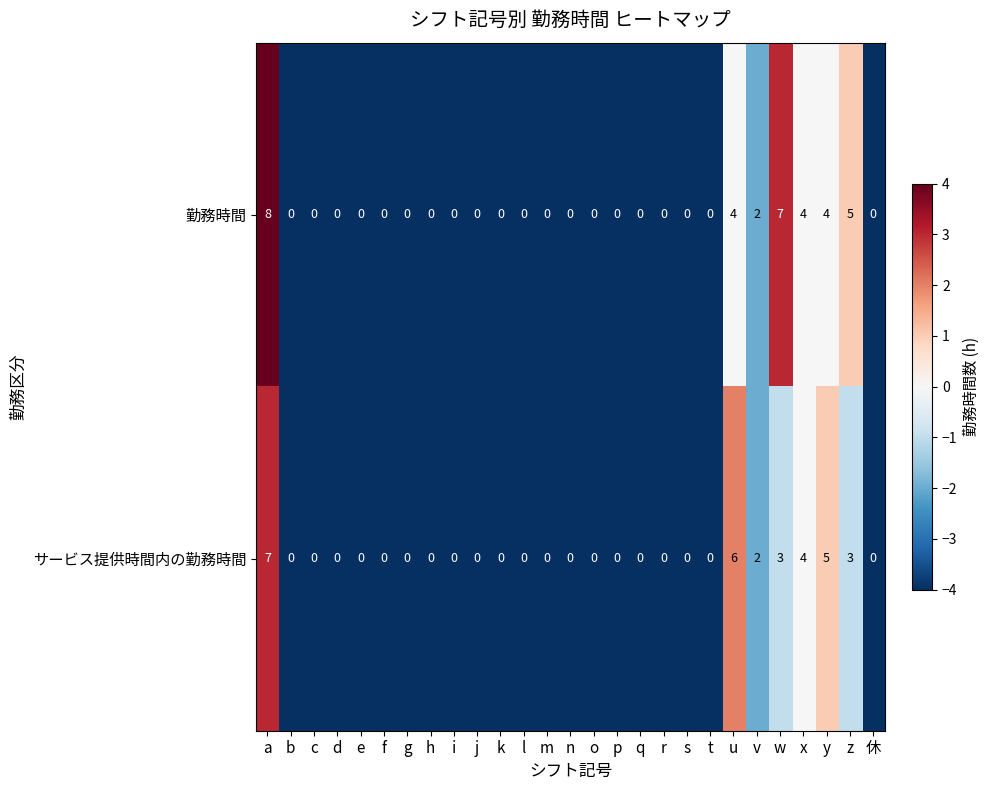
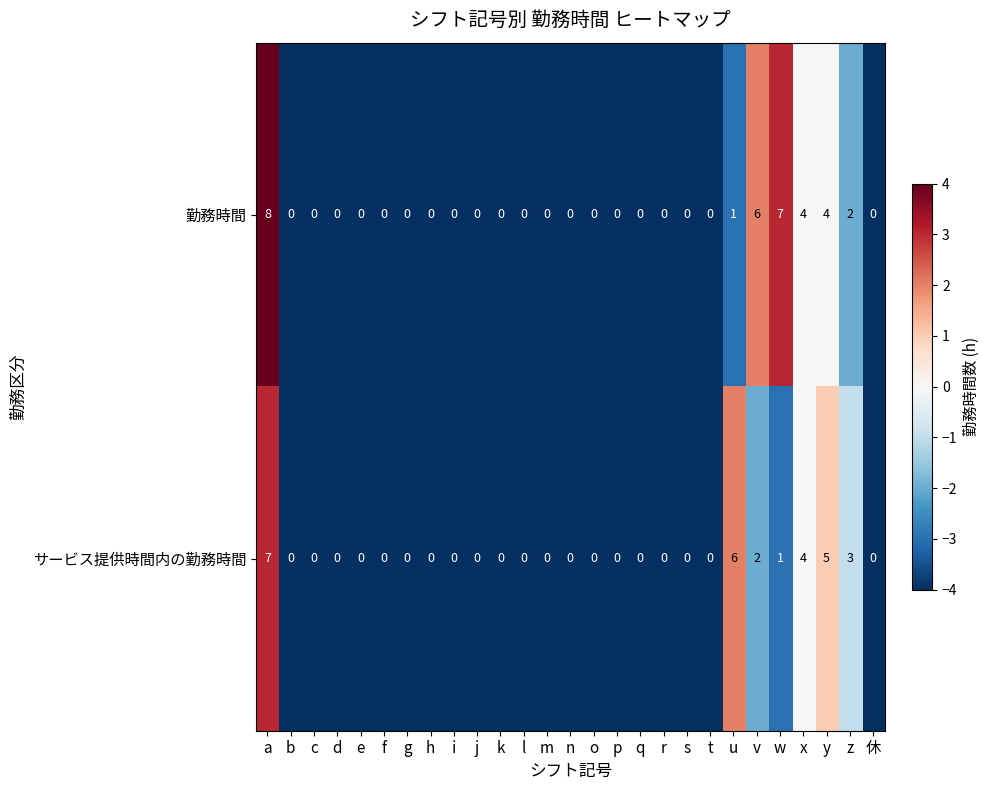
勤務時間, u: 4 -> 1
勤務時間, v: 2 -> 6
勤務時間, z: 5 -> 2
サービス提供時間内の勤務時間, w: 3 -> 1
